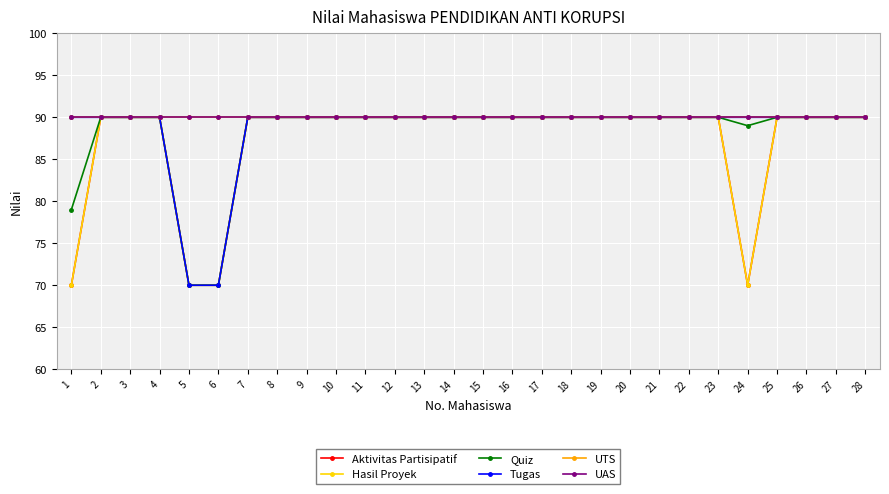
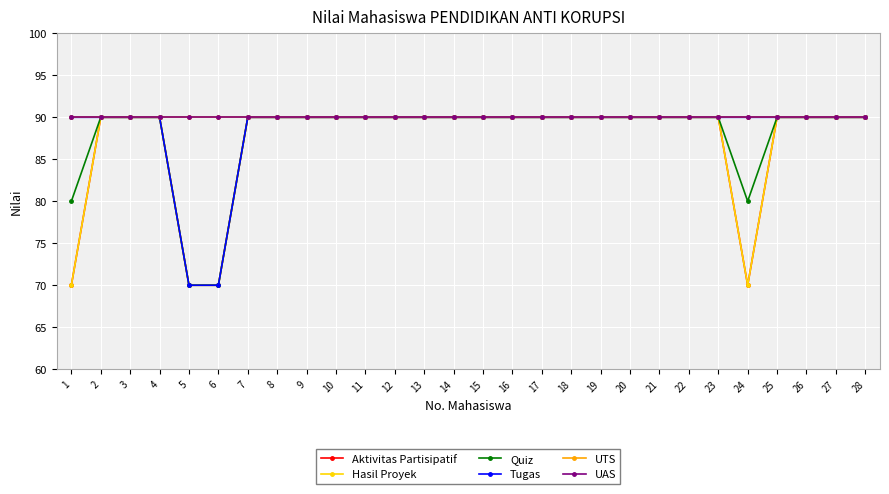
Quiz, 1: 79 -> 80
Quiz, 24: 89 -> 80
